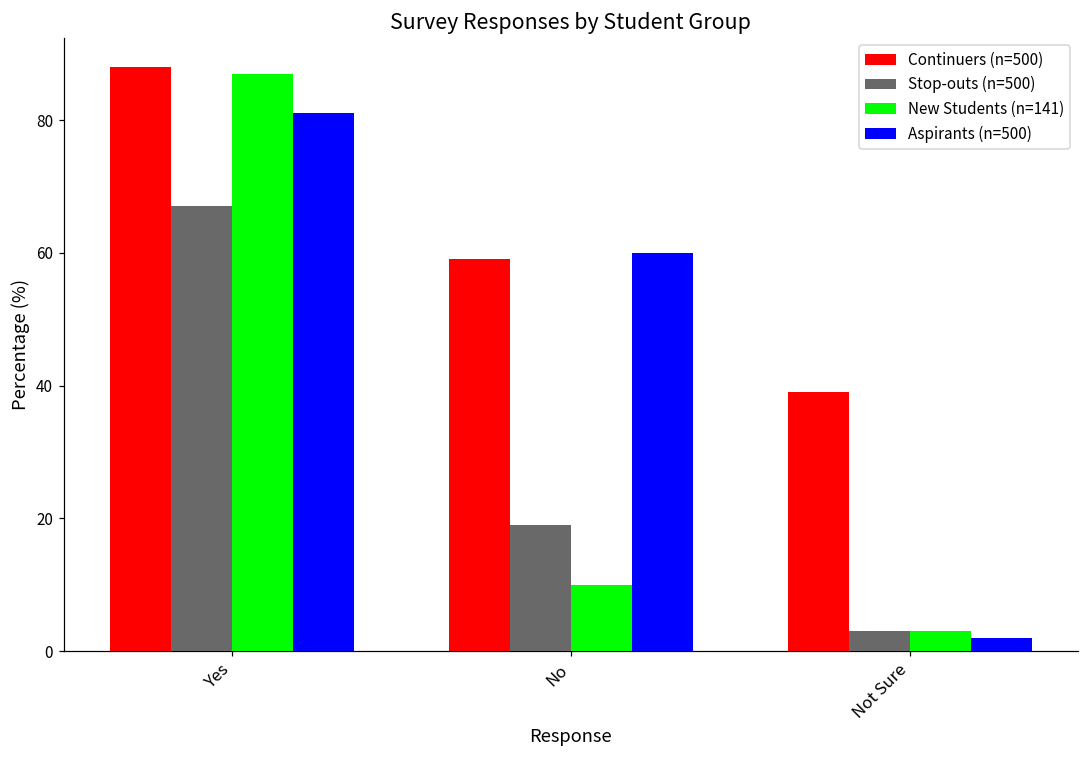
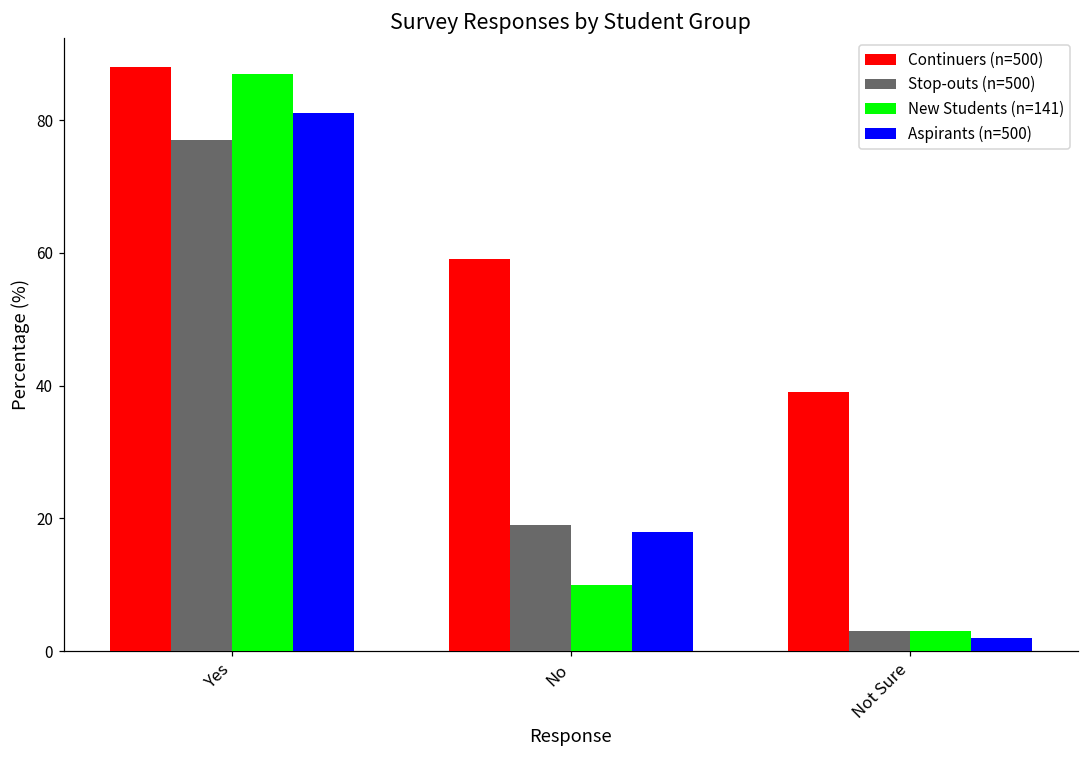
Stop-outs (n=500), Yes: 67 -> 77
Aspirants (n=500), No: 60 -> 18
